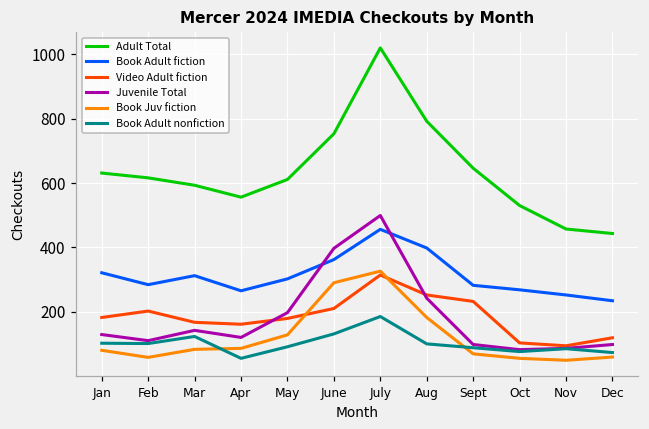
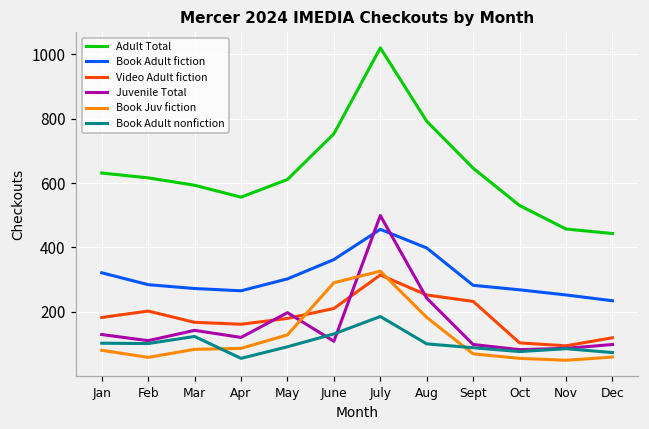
Book Adult fiction, Mar: 310 -> 270
Juvenile Total, June: 400 -> 110
